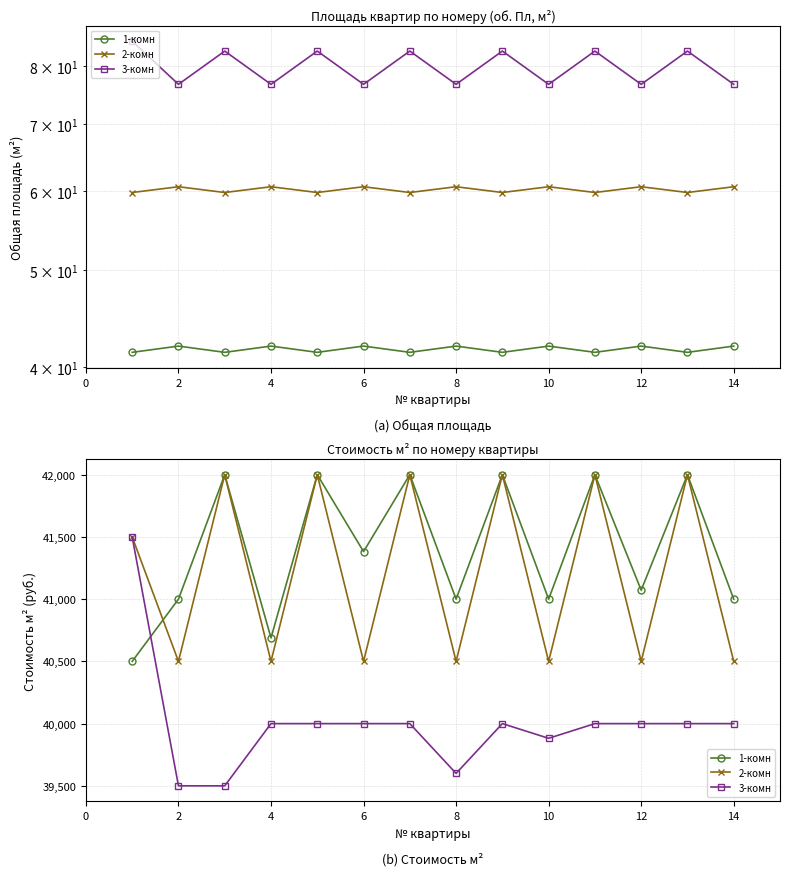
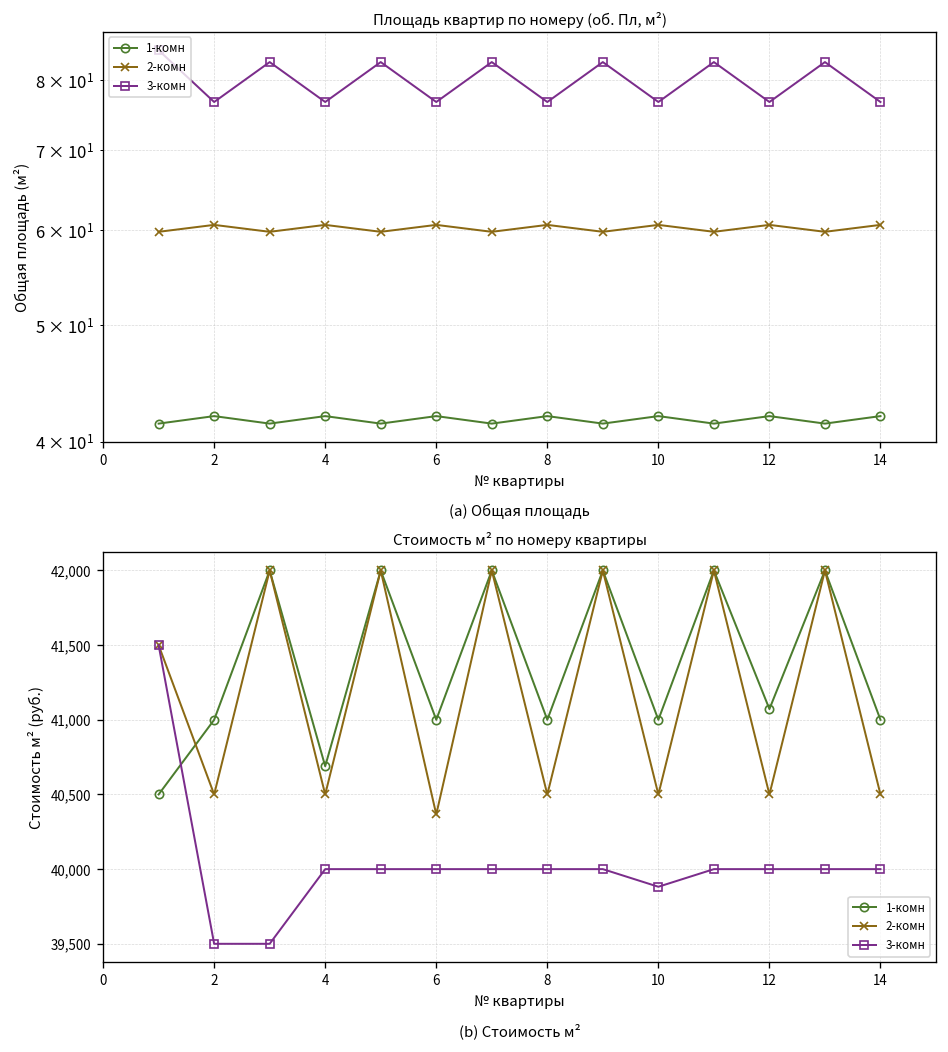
Стоимость м² по номеру квартиры, 1-комн, 6: 41,380 -> 41,000
Стоимость м² по номеру квартиры, 2-комн, 6: 40,500 -> 40,370
Стоимость м² по номеру квартиры, 3-комн, 8: 39,600 -> 40,000
